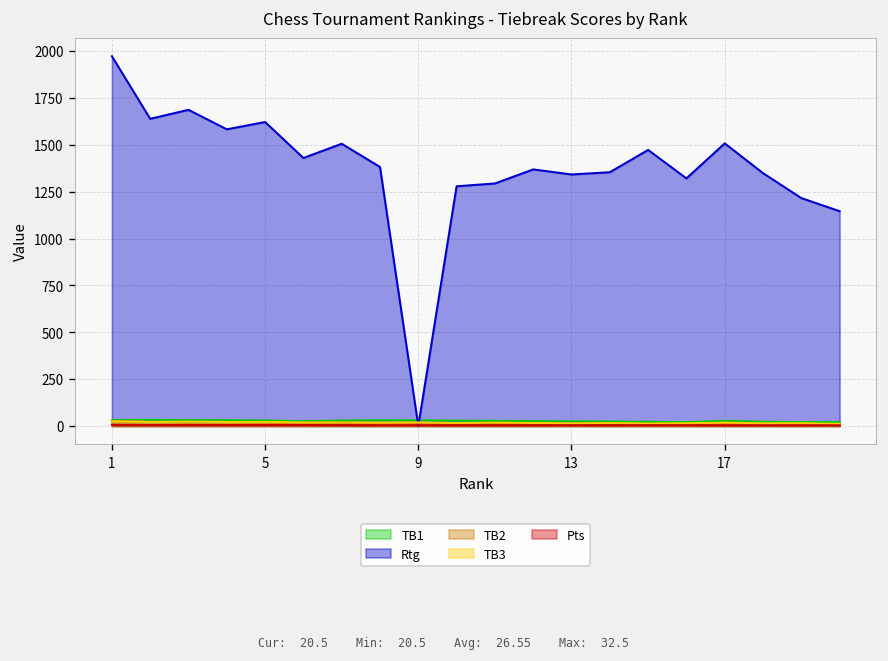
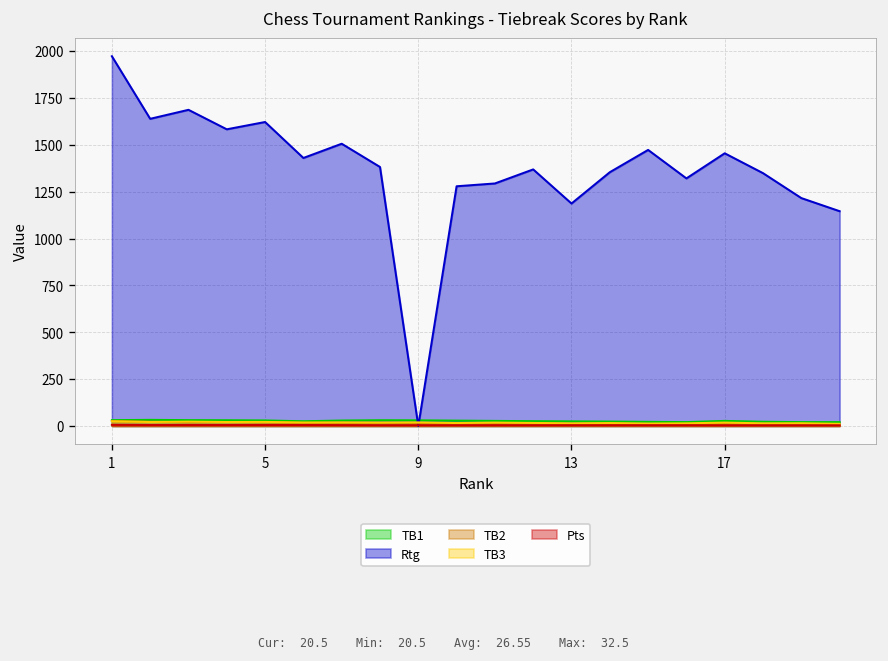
Rtg, 13: 1340 -> 1190
Rtg, 17: 1510 -> 1460
